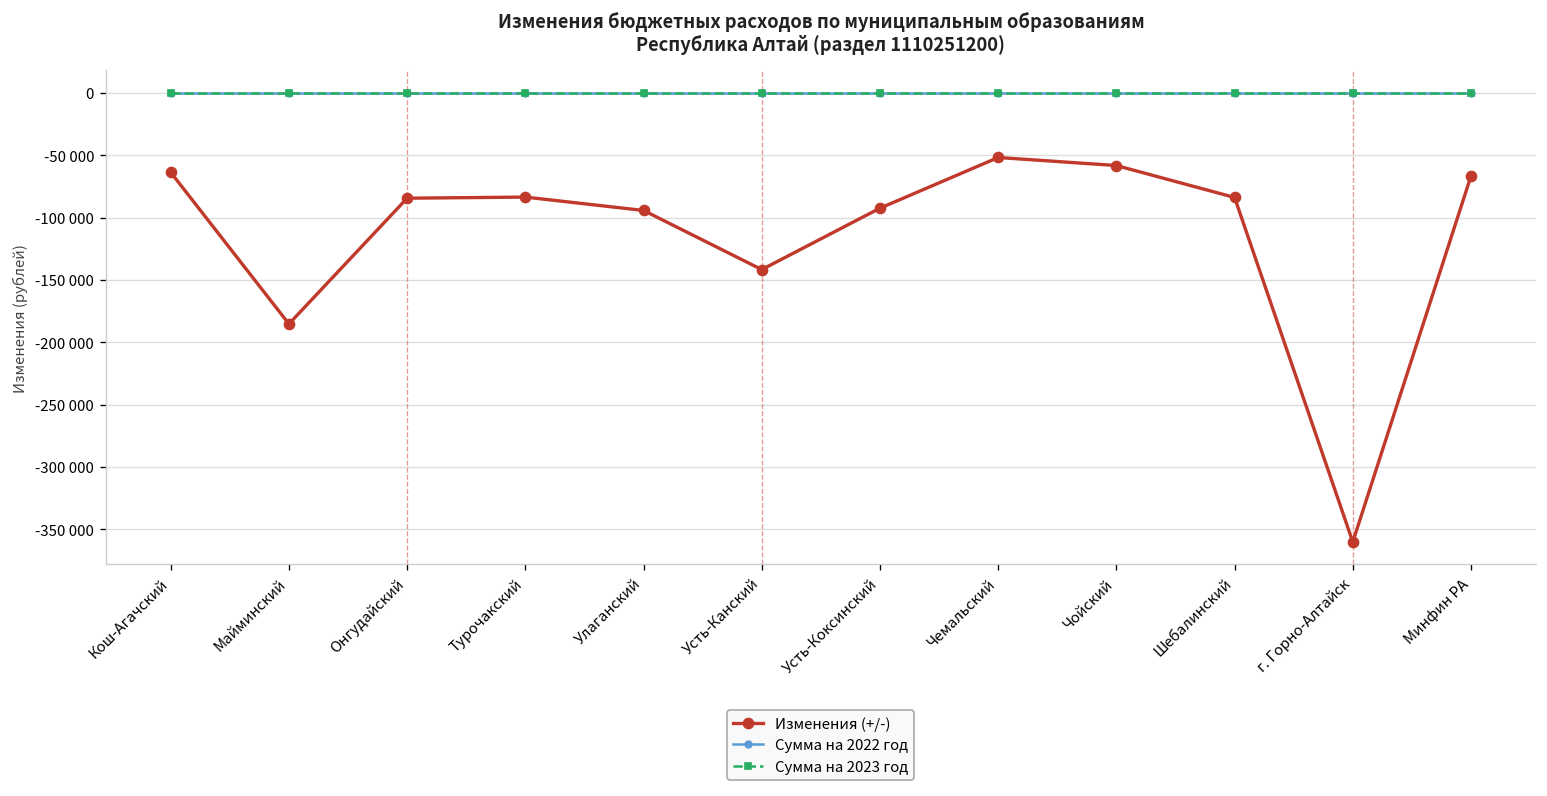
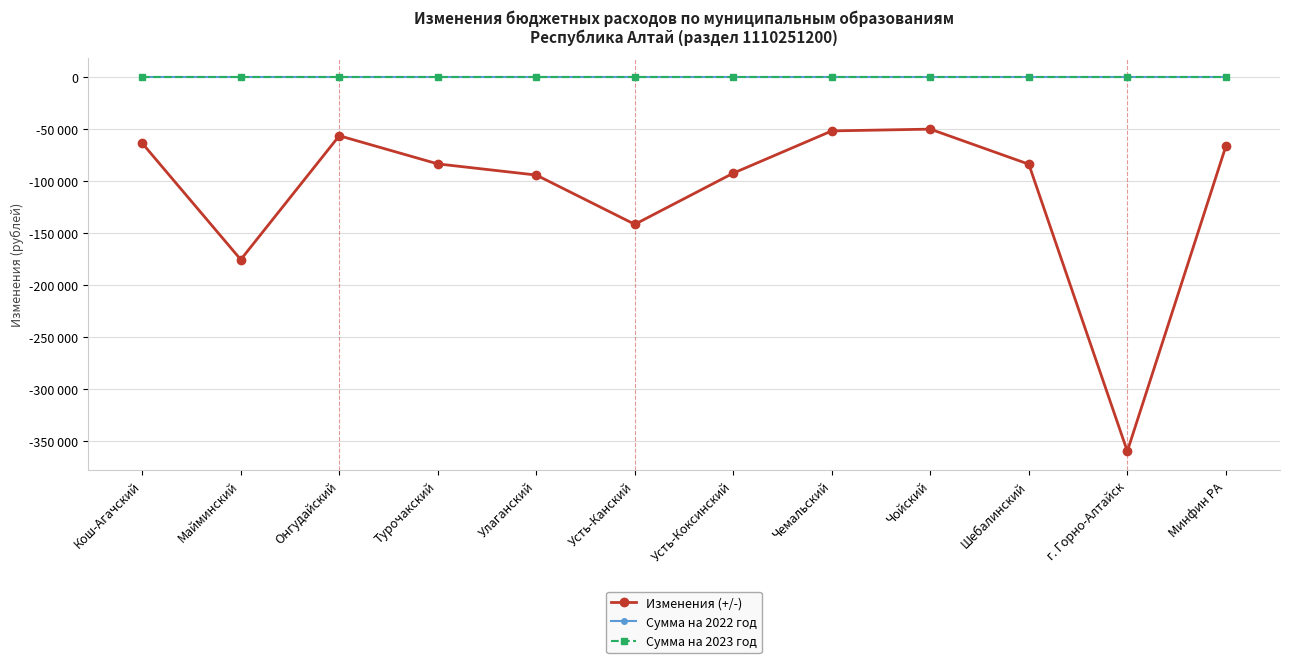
Изменения (+/-), Майминский: -185000 -> -176000
Изменения (+/-), Онгудайский: -84000 -> -56000
Изменения (+/-), Чойский: -58000 -> -50000
